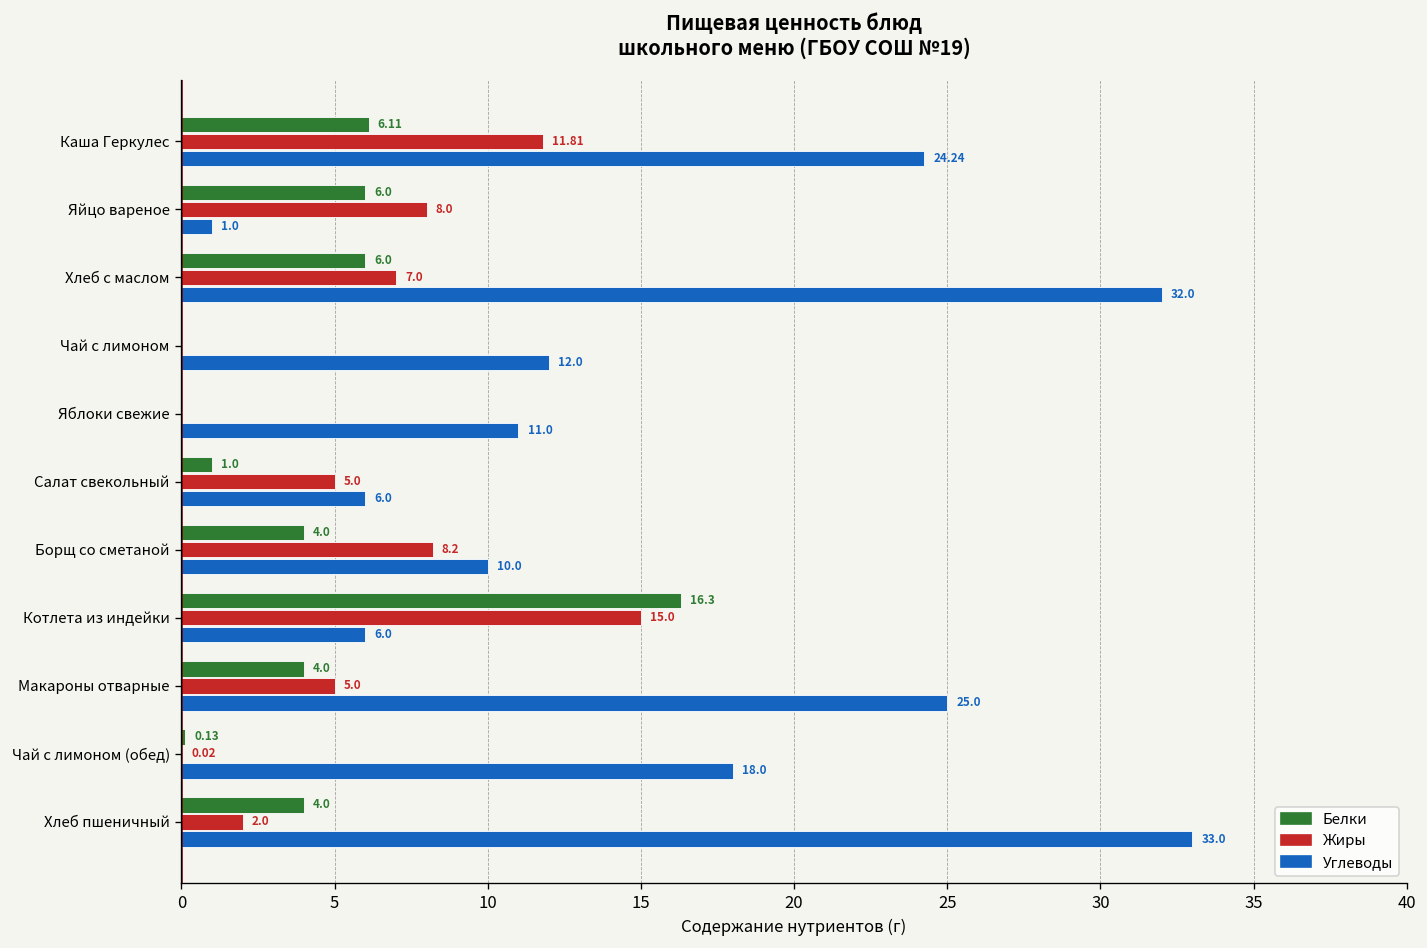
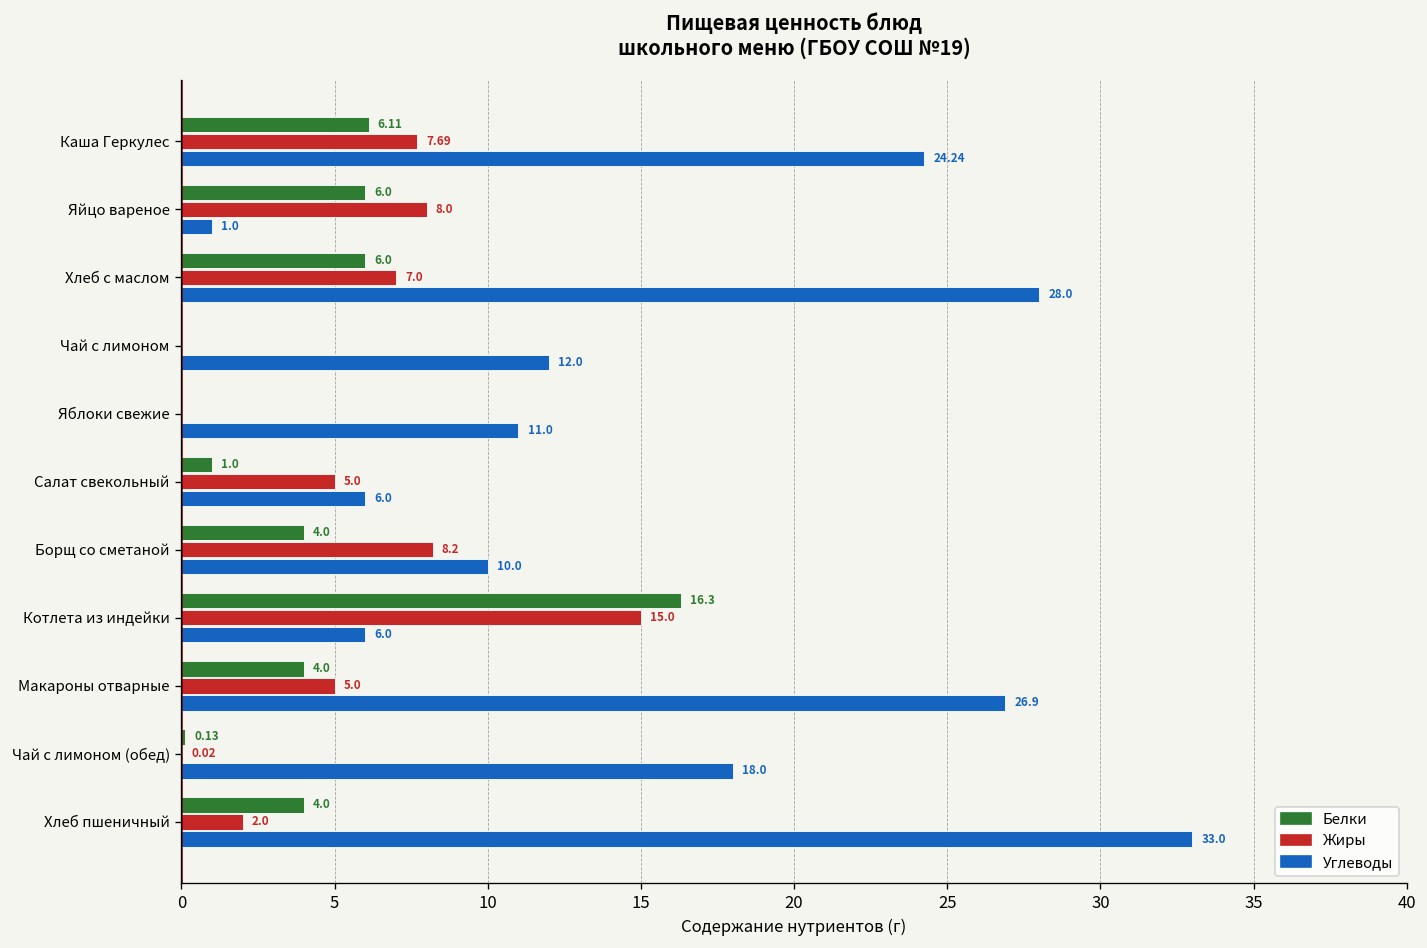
Жиры, Каша Геркулес: 11.81 -> 7.69
Углеводы, Хлеб с маслом: 32.0 -> 28.0
Углеводы, Макароны отварные: 25.0 -> 26.9
